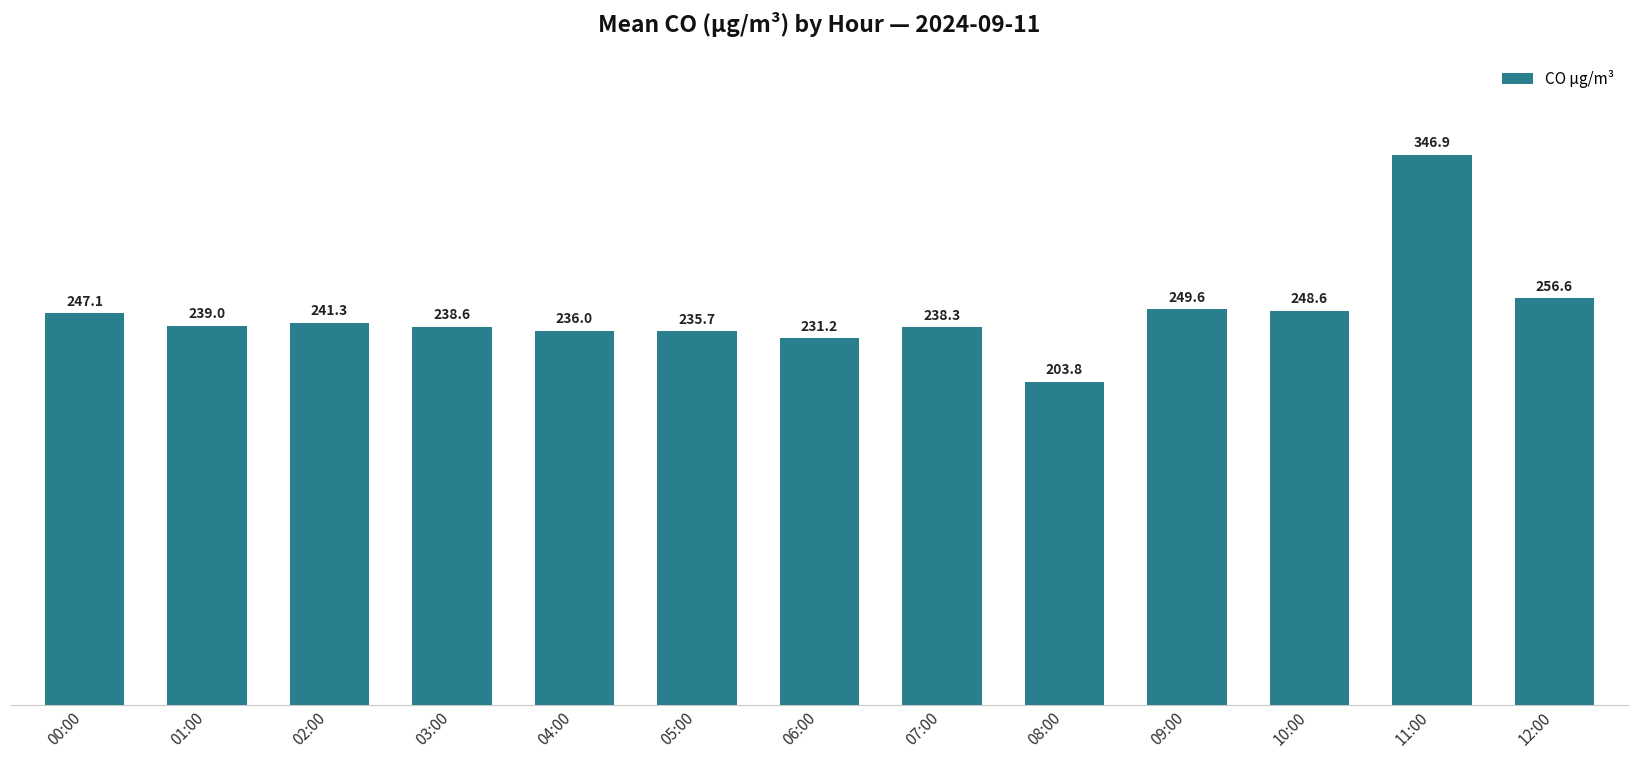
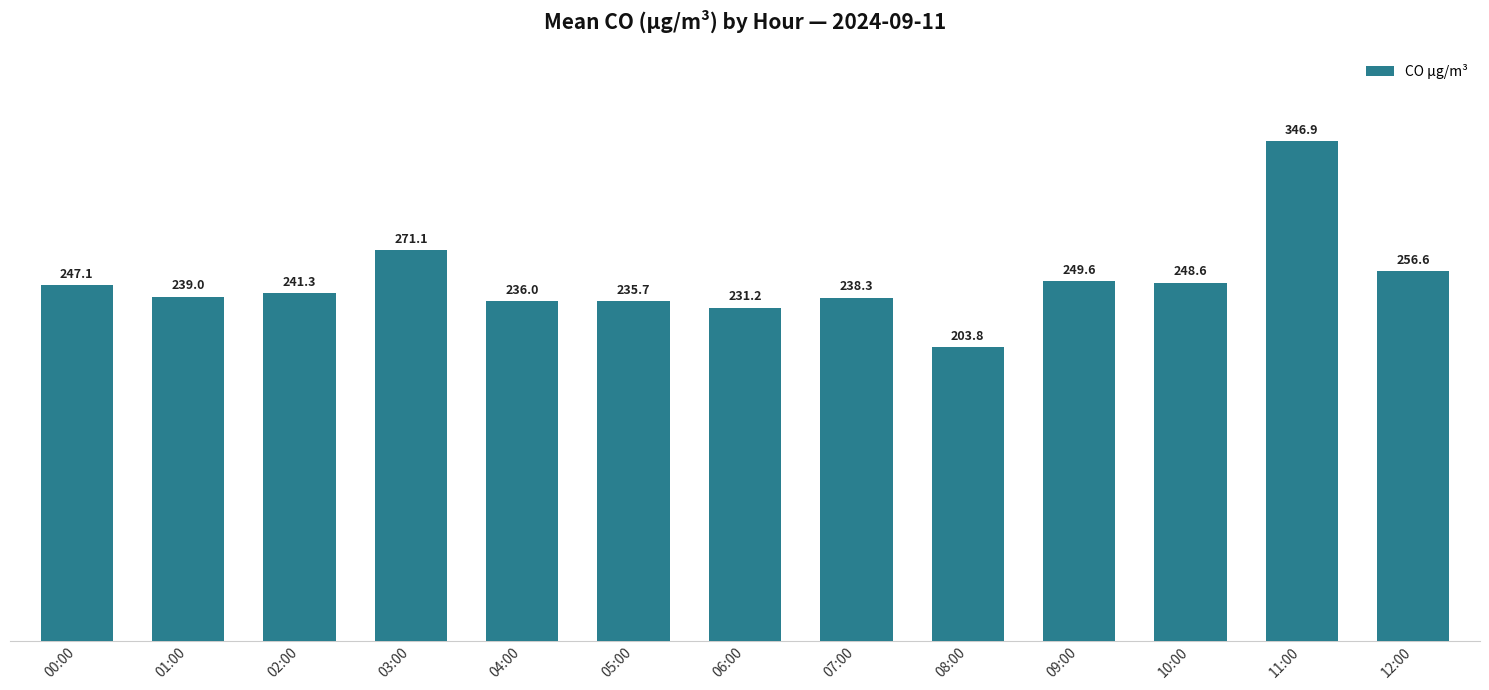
03:00: 238.6 -> 271.1
